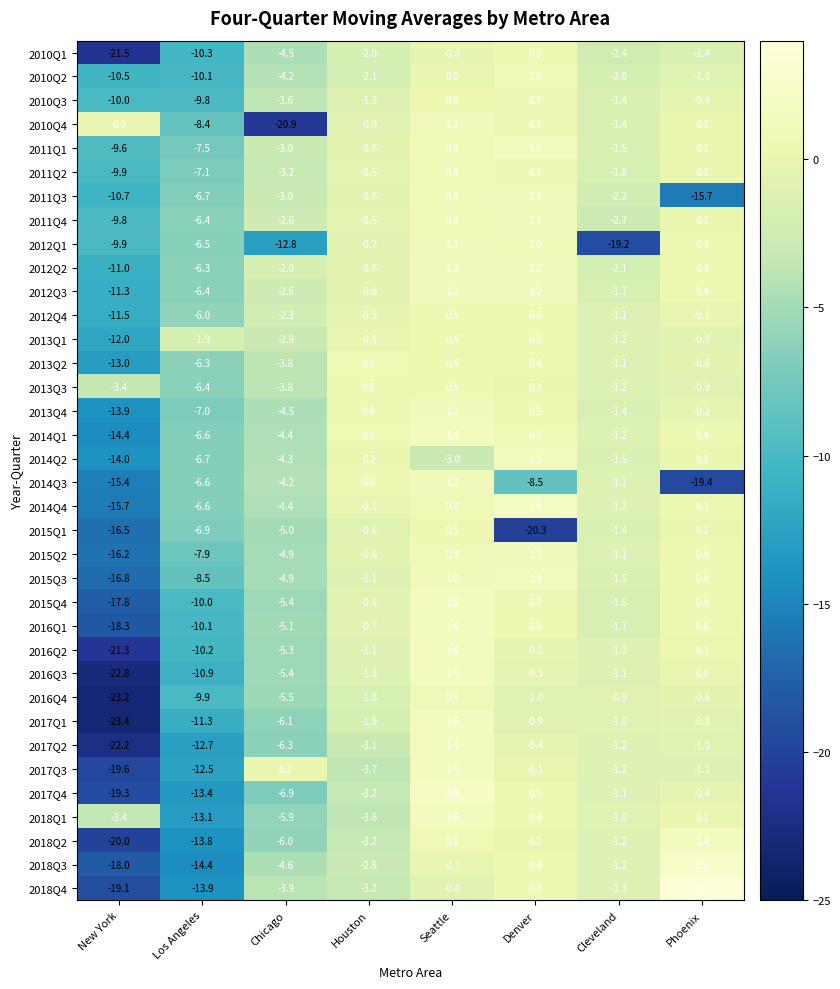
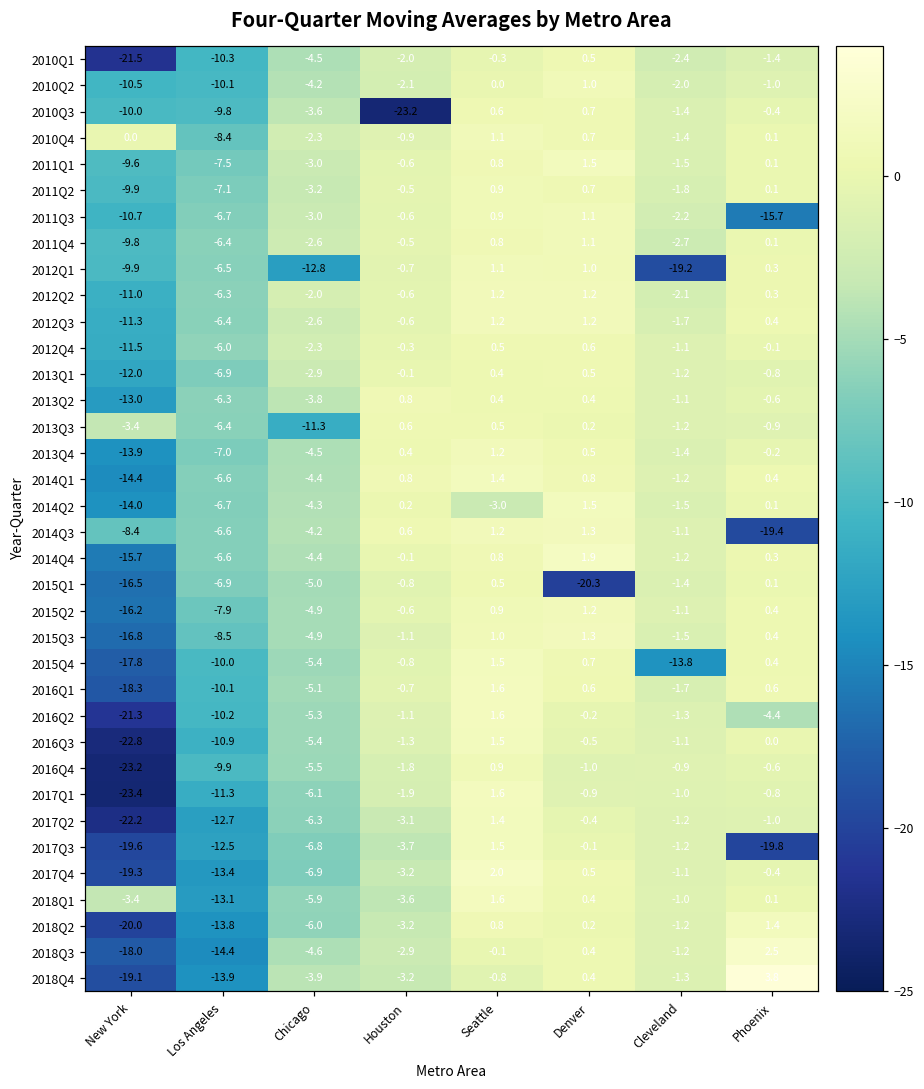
2010Q3, Houston: -1.3 -> -23.2
2010Q4, Chicago: -20.9 -> -2.3
2013Q1, Los Angeles: -1.9 -> -6.9
2013Q3, Chicago: -3.8 -> -11.3
2014Q3, New York: -15.4 -> -8.4
2014Q3, Denver: -8.5 -> 1.3
2015Q4, Cleveland: -1.6 -> -13.8
2016Q2, Phoenix: 0.3 -> -4.4
2017Q3, Chicago: 0.2 -> -6.8
2017Q3, Phoenix: -1.1 -> -19.8
